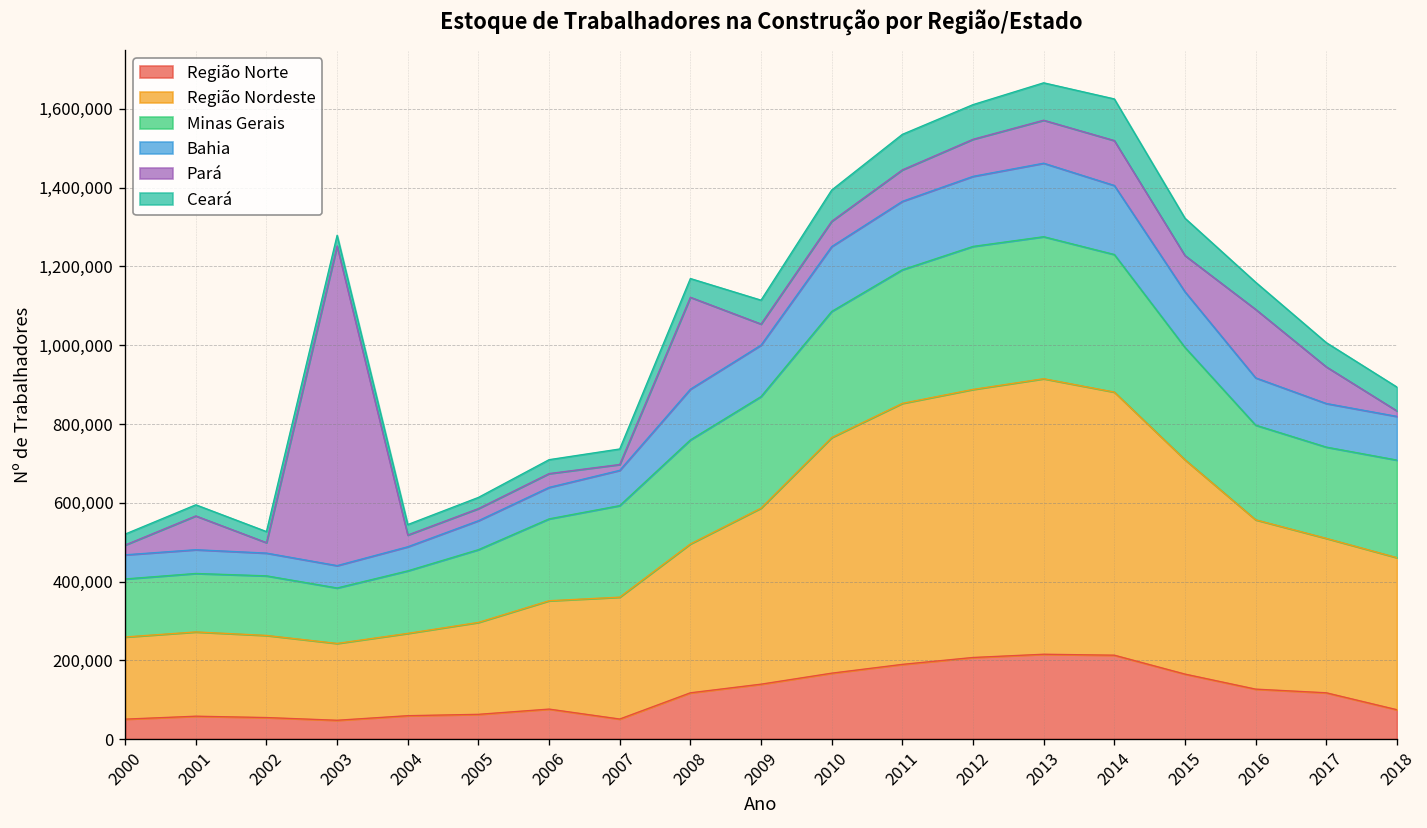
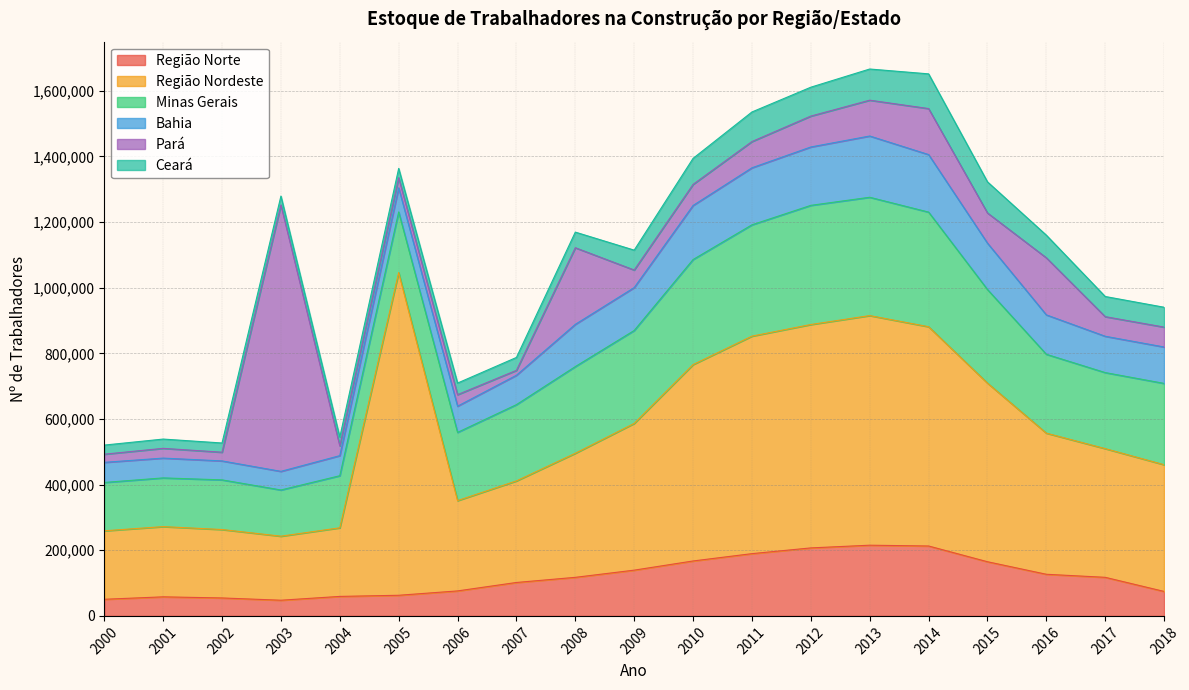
Pará, 2001: 90,000 -> 30,000
Região Nordeste, 2005: 230,000 -> 980,000
Região Norte, 2007: 50,000 -> 100,000
Pará, 2014: 110,000 -> 140,000
Pará, 2017: 90,000 -> 60,000
Pará, 2018: 10,000 -> 60,000
